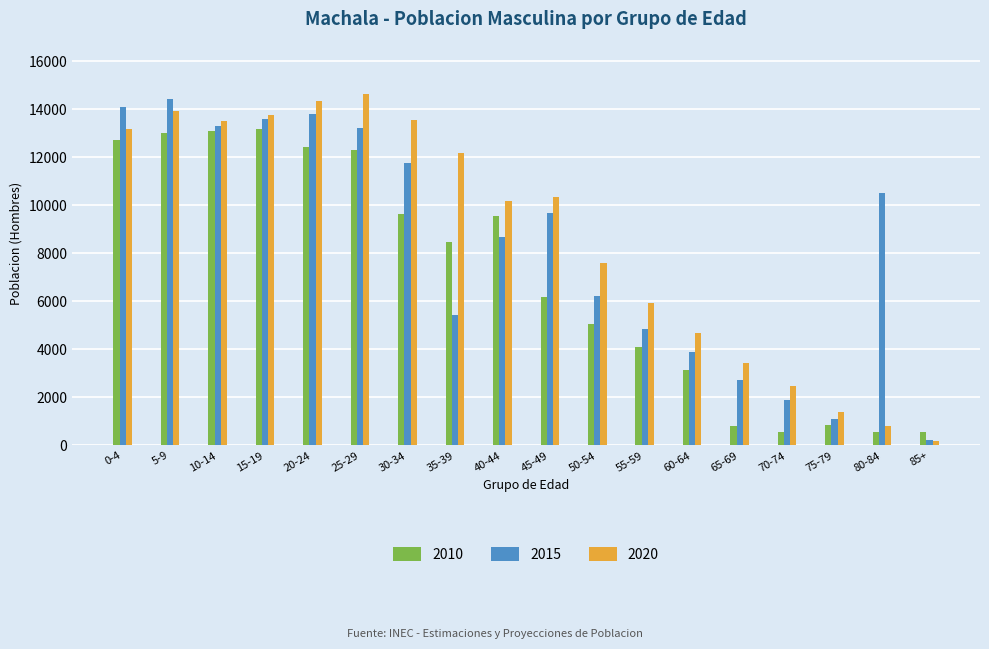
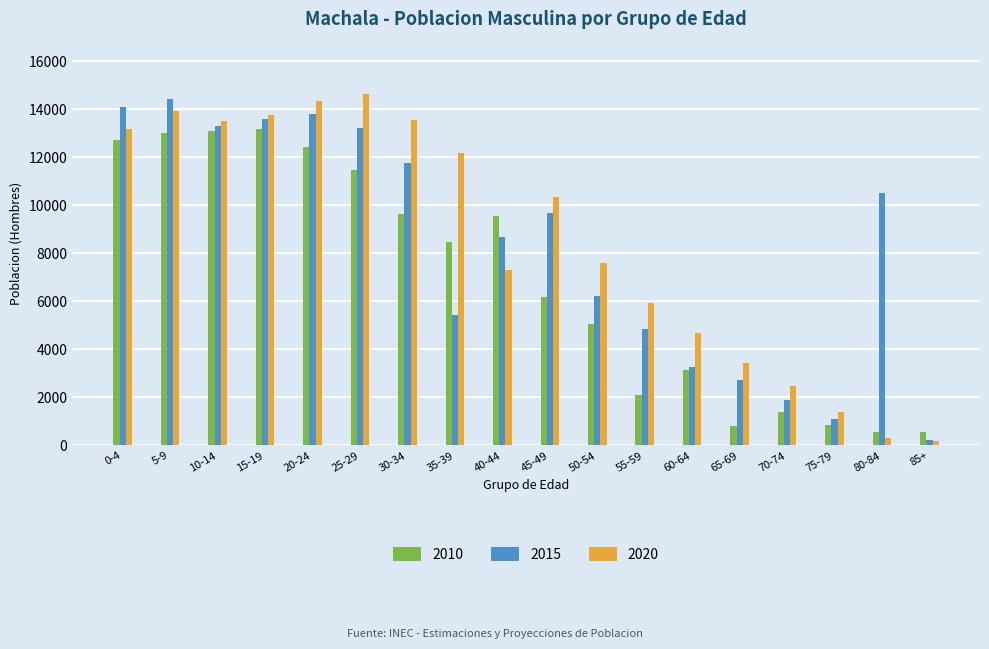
2010, 25-29: 12300 -> 11500
2020, 40-44: 10200 -> 7300
2010, 55-59: 4100 -> 2100
2015, 60-64: 3900 -> 3300
2010, 70-74: 500 -> 1400
2020, 80-84: 800 -> 300
